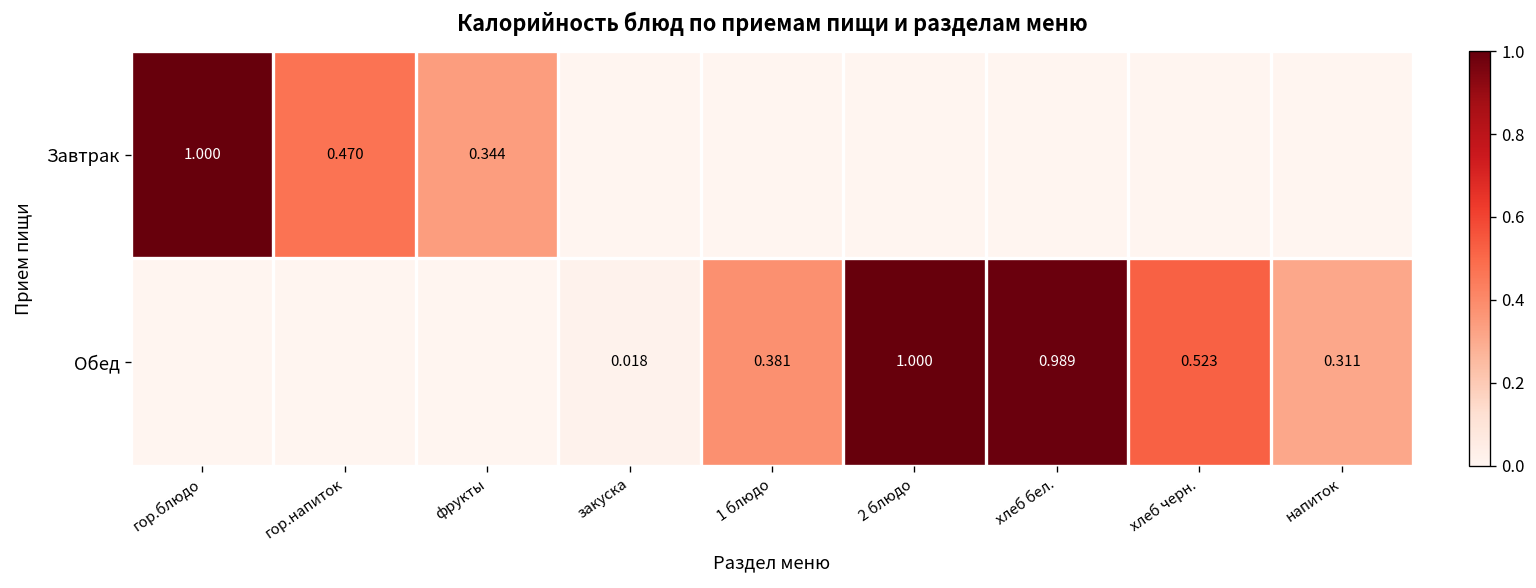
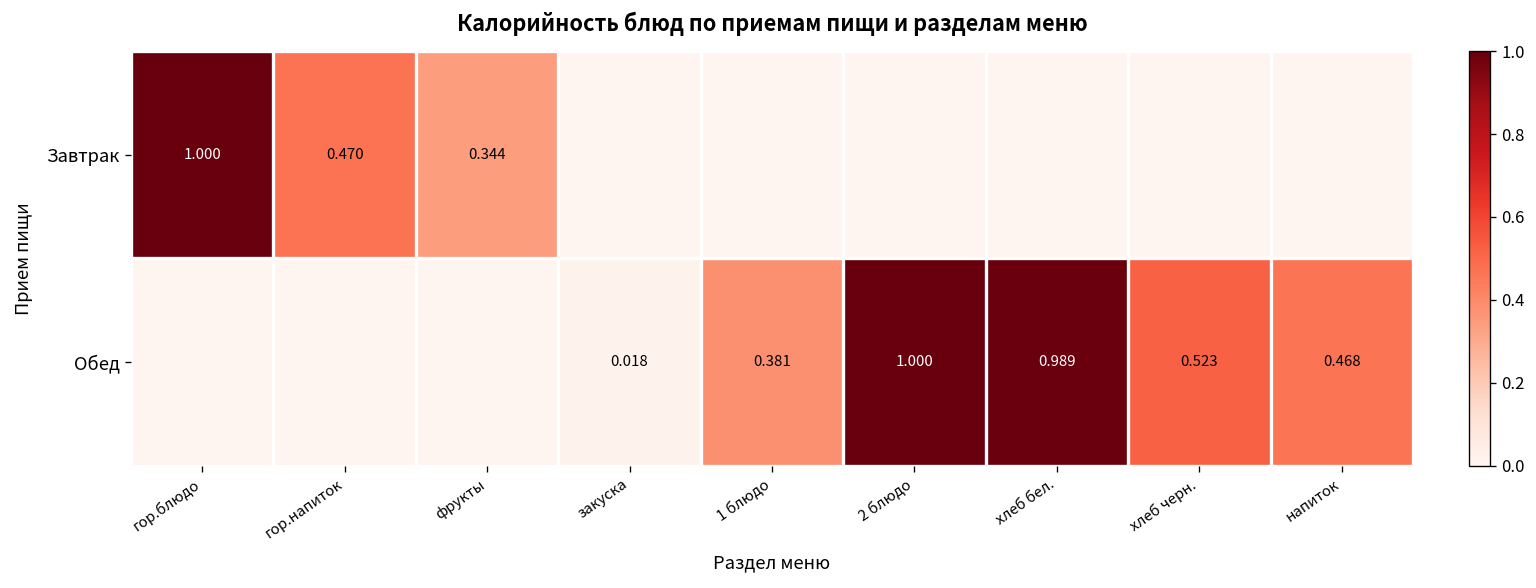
Обед, напиток: 0.311 -> 0.468
